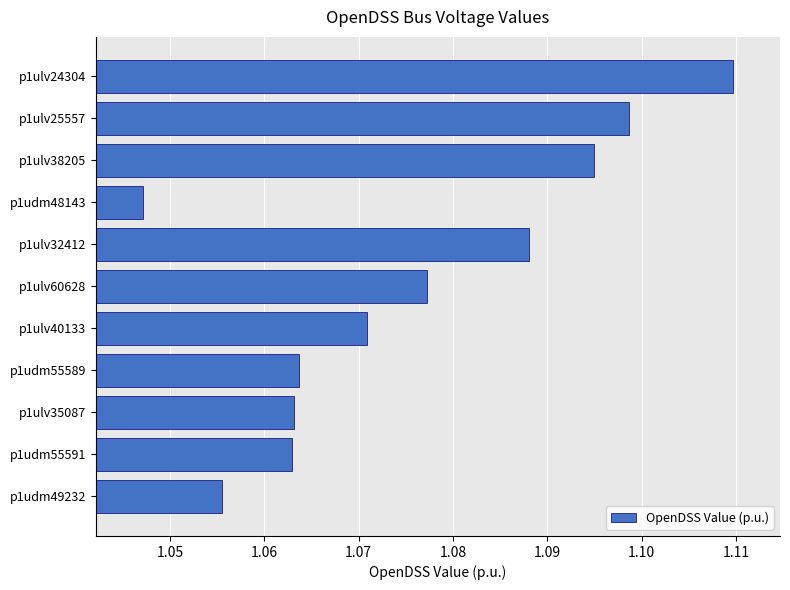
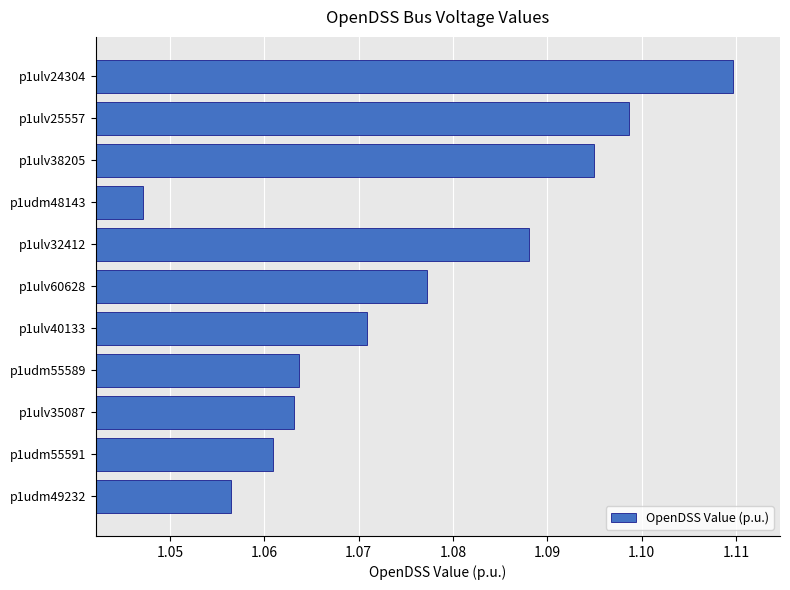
p1udm55591: 1.063 -> 1.061
p1udm49232: 1.055 -> 1.056
